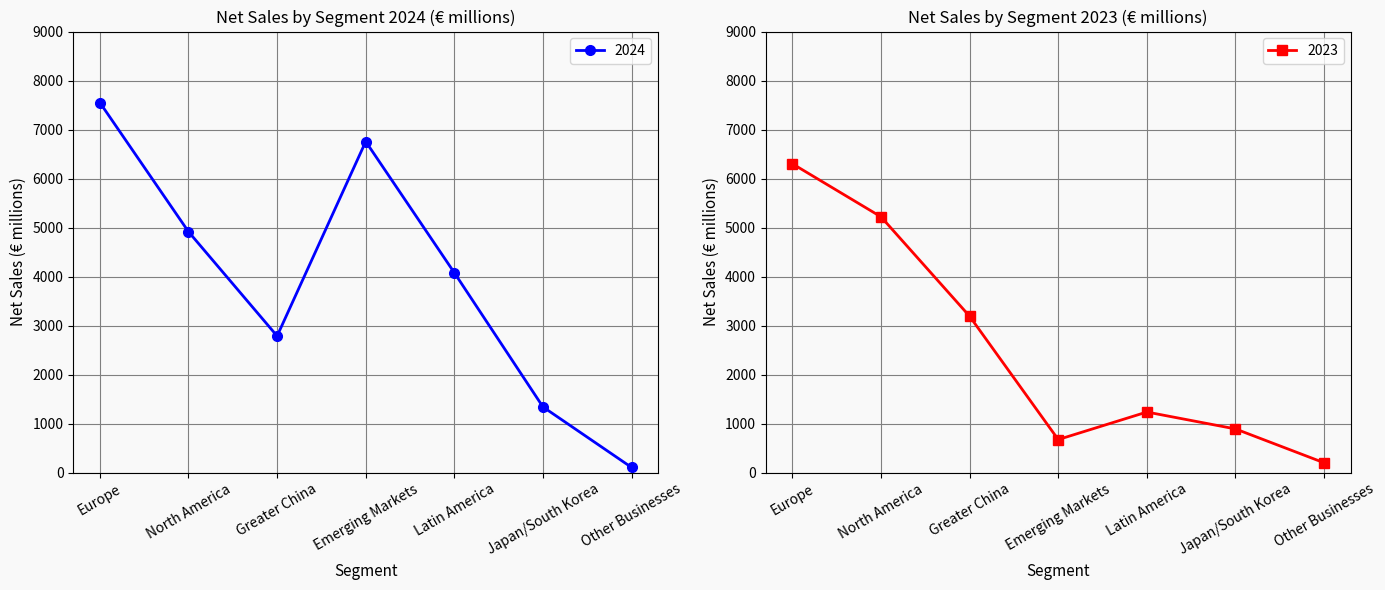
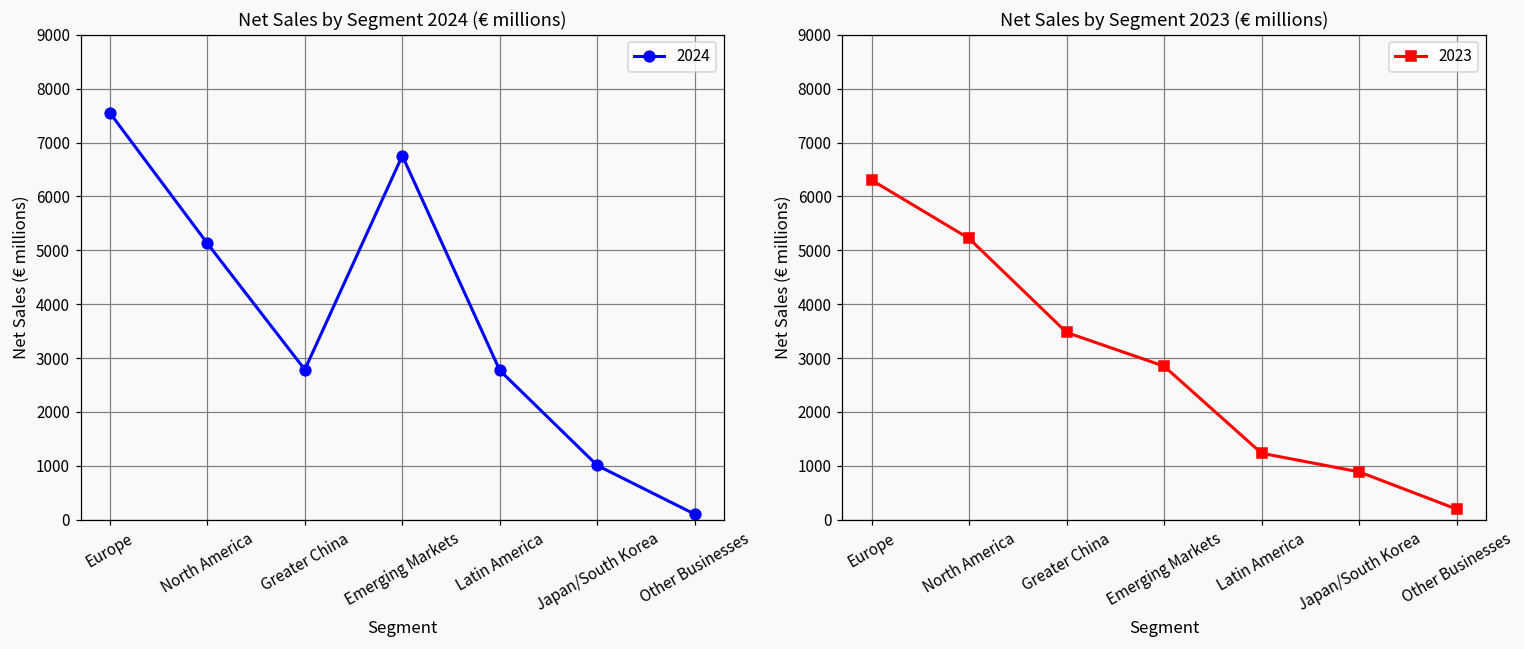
Net Sales by Segment 2024 (€ millions), North America: 4900 -> 5100
Net Sales by Segment 2024 (€ millions), Latin America: 4100 -> 2800
Net Sales by Segment 2024 (€ millions), Japan/South Korea: 1300 -> 1000
Net Sales by Segment 2023 (€ millions), Greater China: 3200 -> 3500
Net Sales by Segment 2023 (€ millions), Emerging Markets: 700 -> 2900
